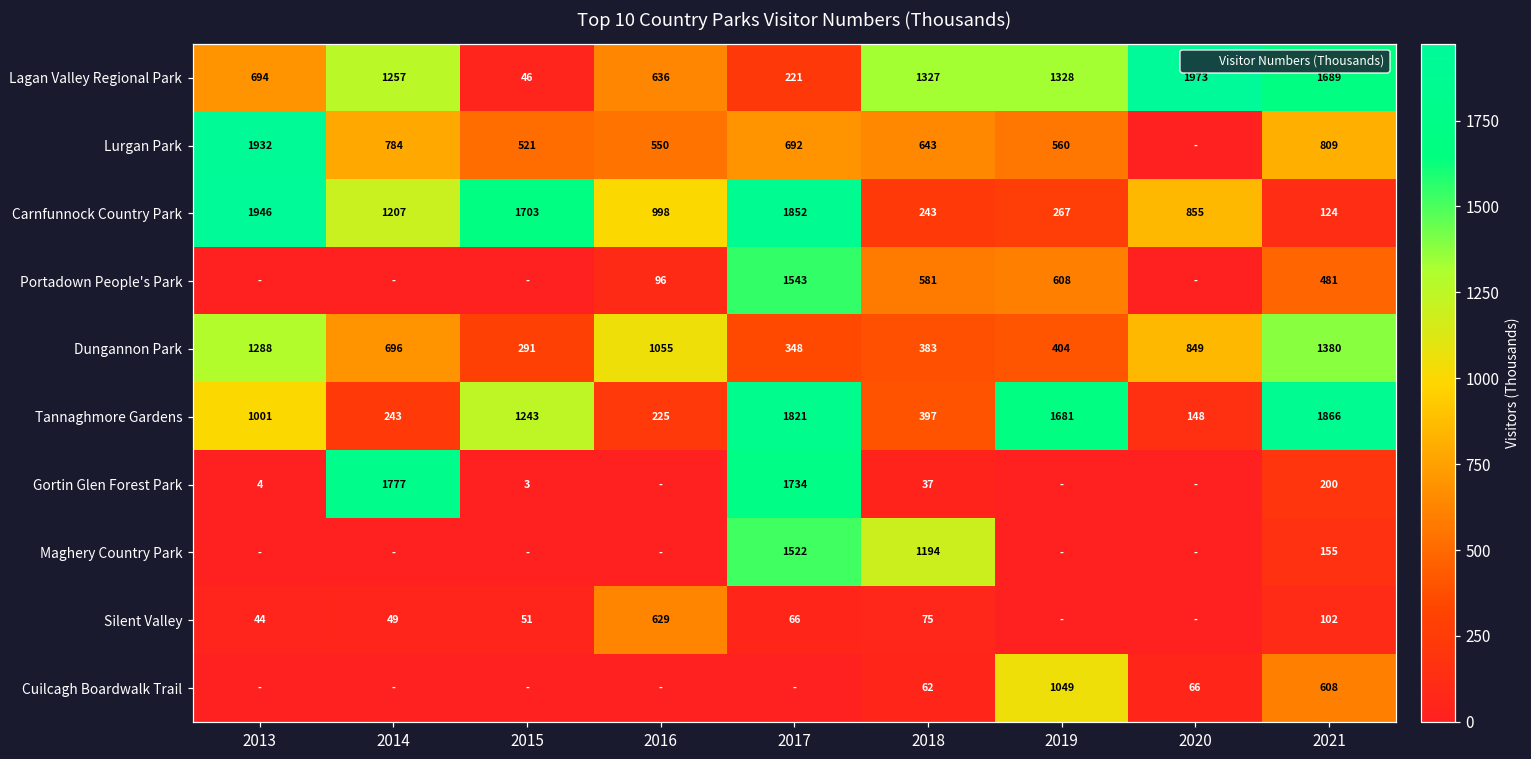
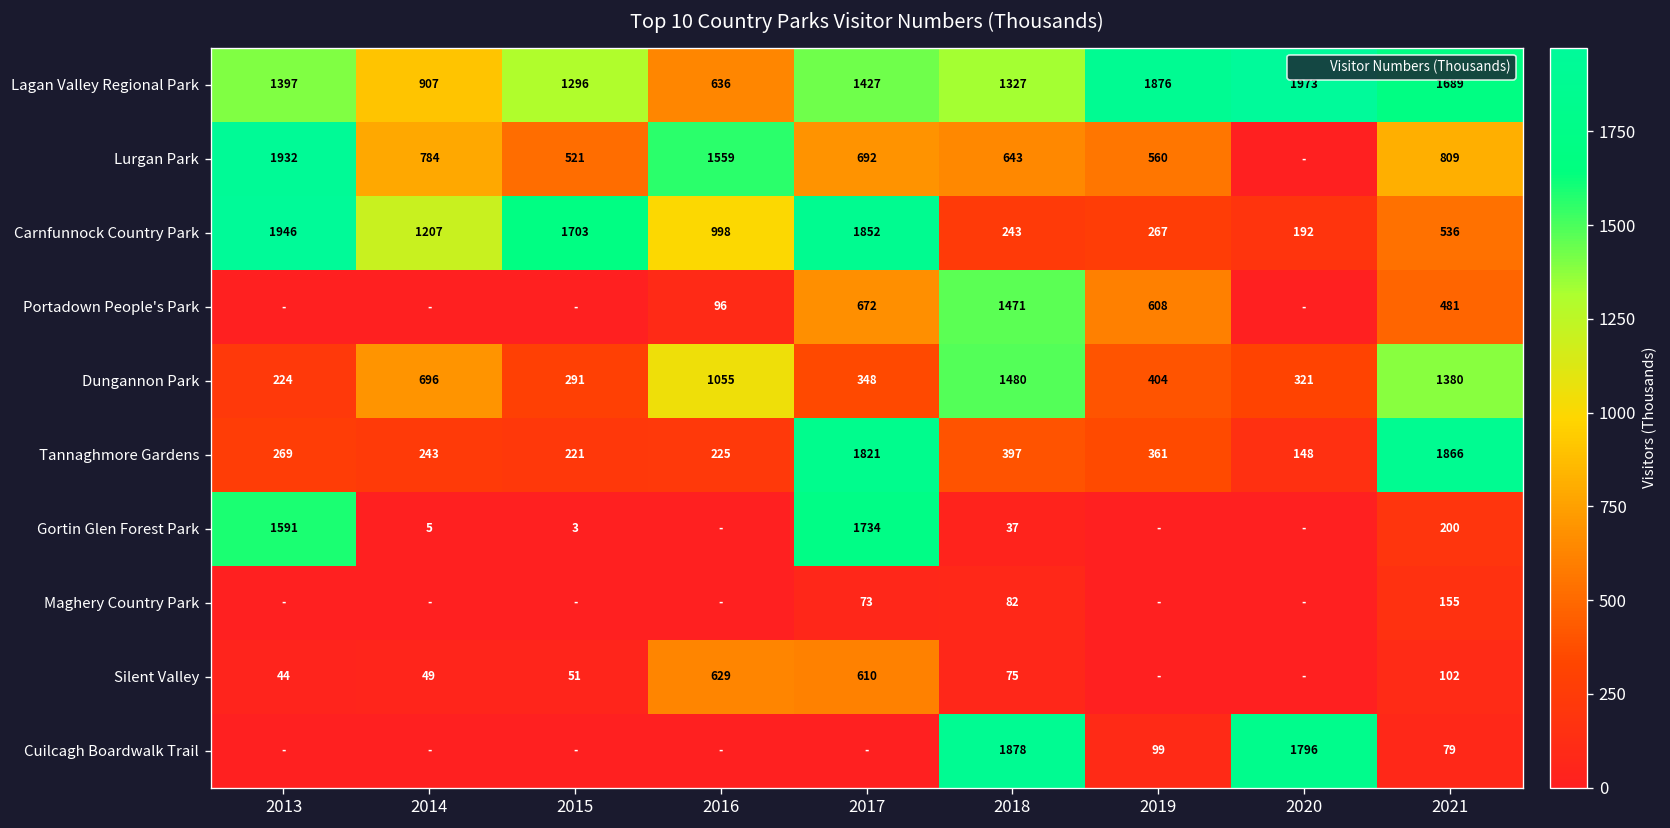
Lagan Valley Regional Park, 2013: 694 -> 1397
Lagan Valley Regional Park, 2014: 1257 -> 907
Lagan Valley Regional Park, 2015: 46 -> 1296
Lagan Valley Regional Park, 2017: 221 -> 1427
Lagan Valley Regional Park, 2019: 1328 -> 1876
Lurgan Park, 2016: 550 -> 1559
Carnfunnock Country Park, 2020: 855 -> 192
Carnfunnock Country Park, 2021: 124 -> 536
Portadown People's Park, 2017: 1543 -> 672
Portadown People's Park, 2018: 581 -> 1471
Dungannon Park, 2013: 1288 -> 224
Dungannon Park, 2018: 383 -> 1480
Dungannon Park, 2020: 849 -> 321
Tannaghmore Gardens, 2013: 1001 -> 269
Tannaghmore Gardens, 2015: 1243 -> 221
Tannaghmore Gardens, 2019: 1681 -> 361
Gortin Glen Forest Park, 2013: 4 -> 1591
Gortin Glen Forest Park, 2014: 1777 -> 5
Maghery Country Park, 2017: 1522 -> 73
Maghery Country Park, 2018: 1194 -> 82
Silent Valley, 2017: 66 -> 610
Cuilcagh Boardwalk Trail, 2018: 62 -> 1878
Cuilcagh Boardwalk Trail, 2019: 1049 -> 99
Cuilcagh Boardwalk Trail, 2020: 66 -> 1796
Cuilcagh Boardwalk Trail, 2021: 608 -> 79
